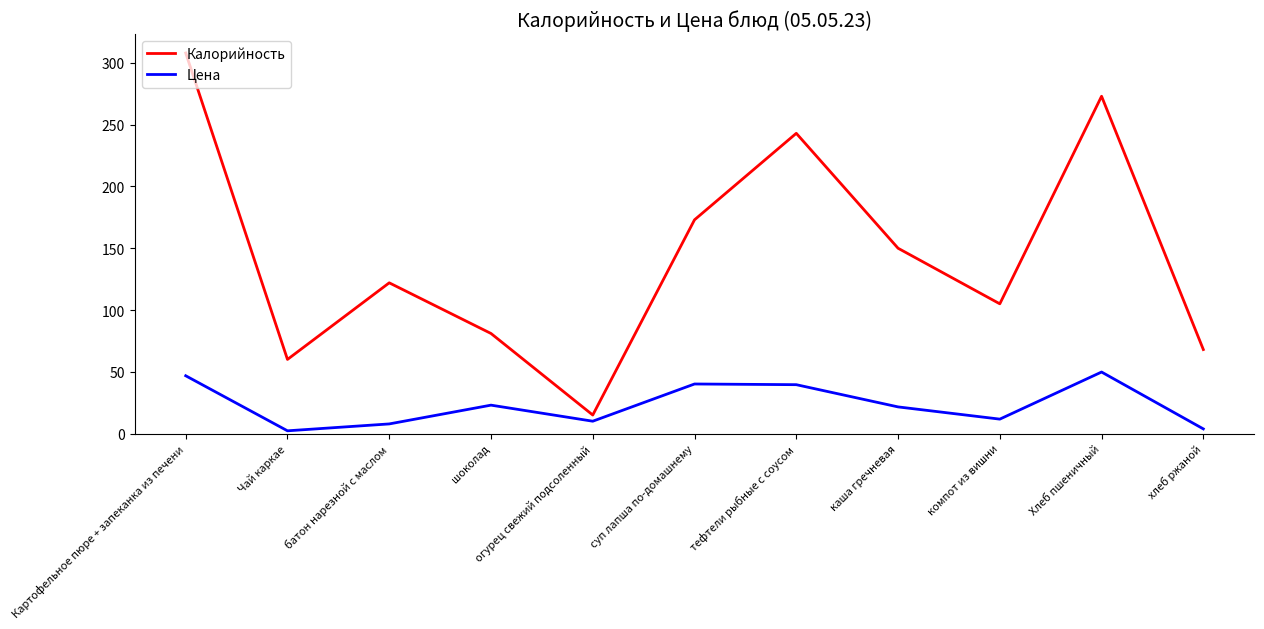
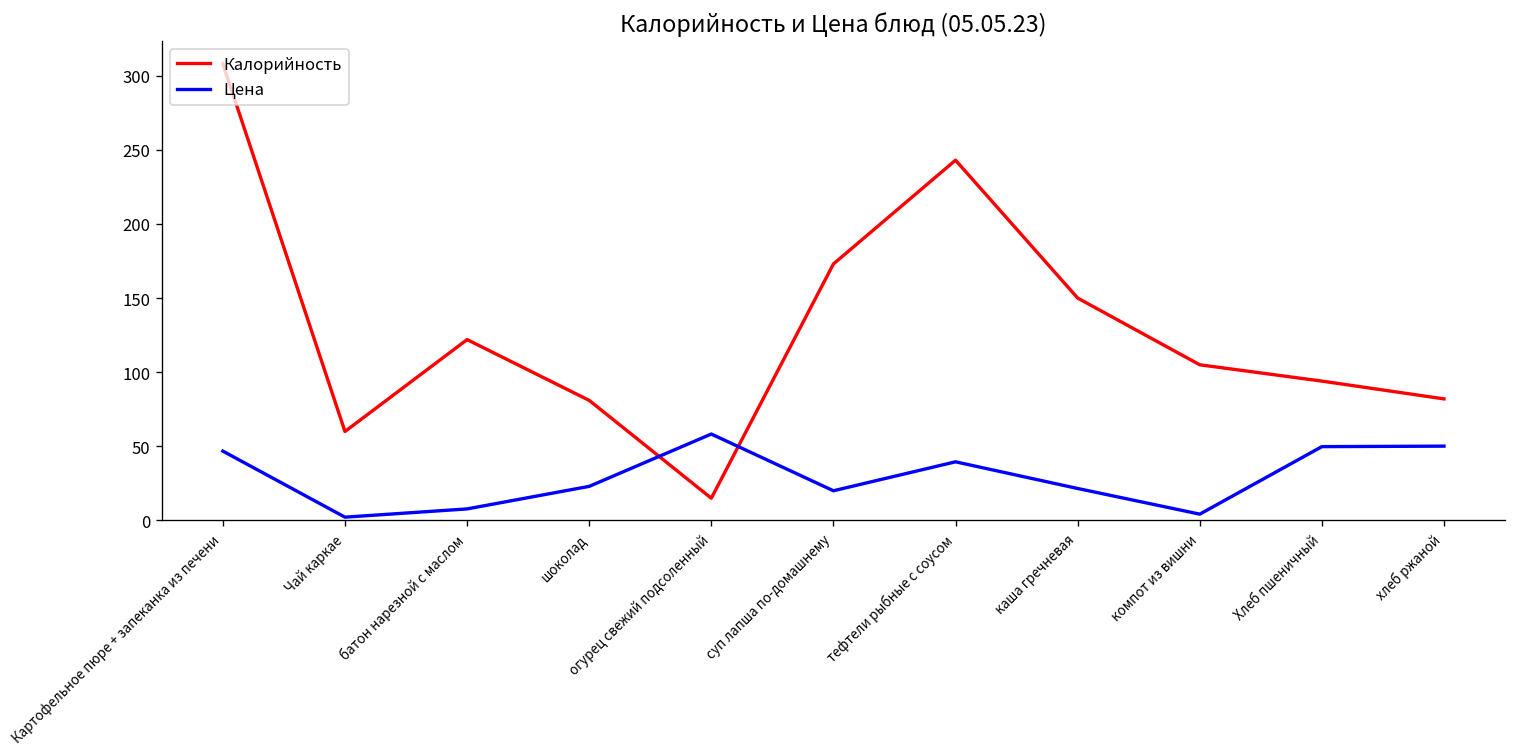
Цена, огурец свежий подсоленный: 10 -> 58
Цена, суп лапша по-домашнему: 40 -> 20
Цена, компот из вишни: 12 -> 4
Калорийность, Хлеб пшеничный: 273 -> 94
Калорийность, хлеб ржаной: 68 -> 82
Цена, хлеб ржаной: 4 -> 50
